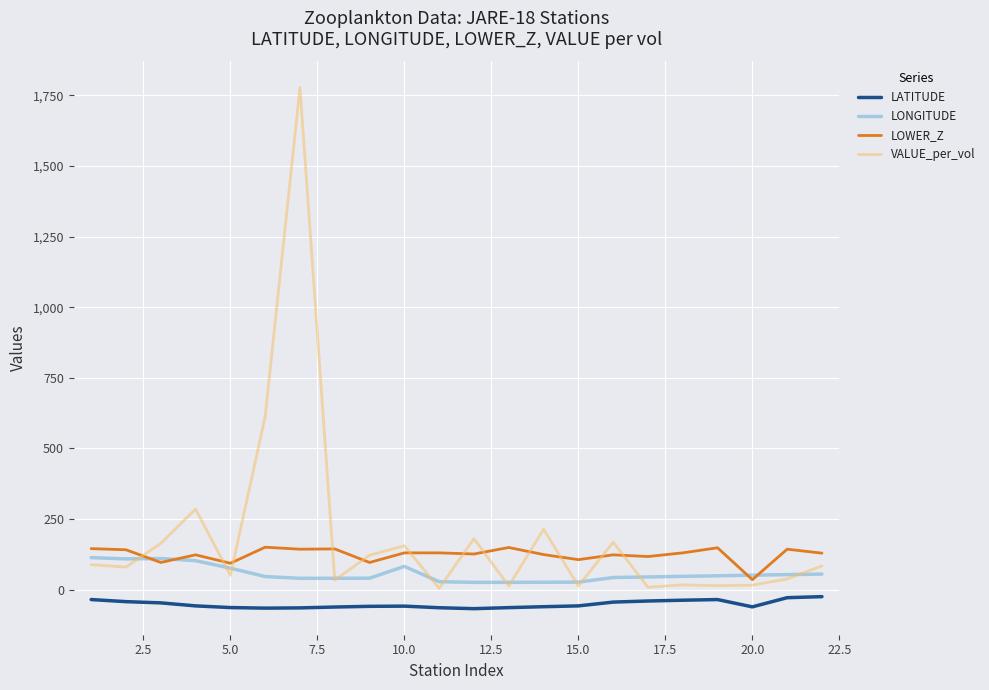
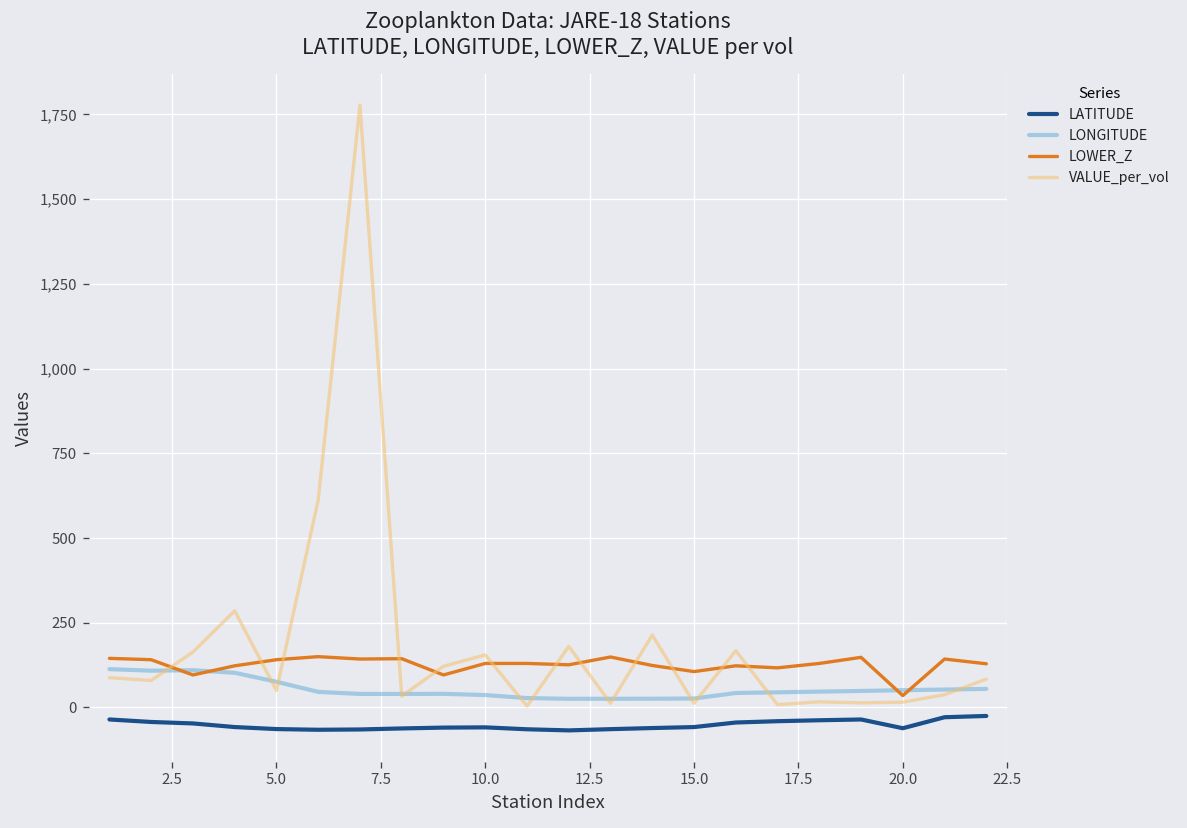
LOWER_Z, 5.0: 90 -> 140
LONGITUDE, 10.0: 80 -> 40
